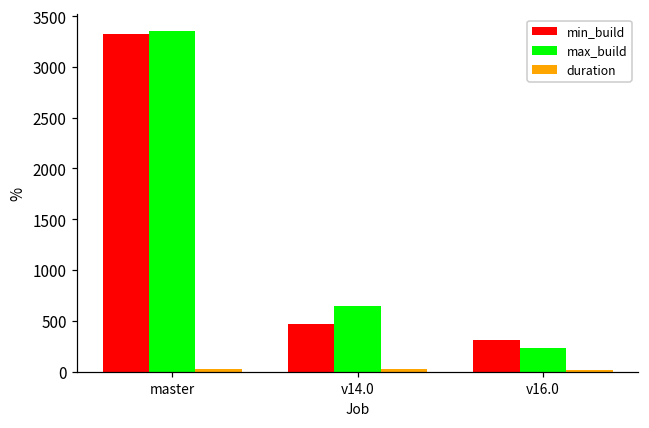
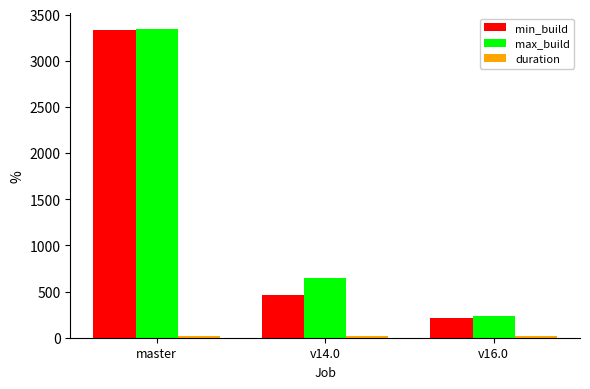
min_build, v16.0: 300 -> 200
